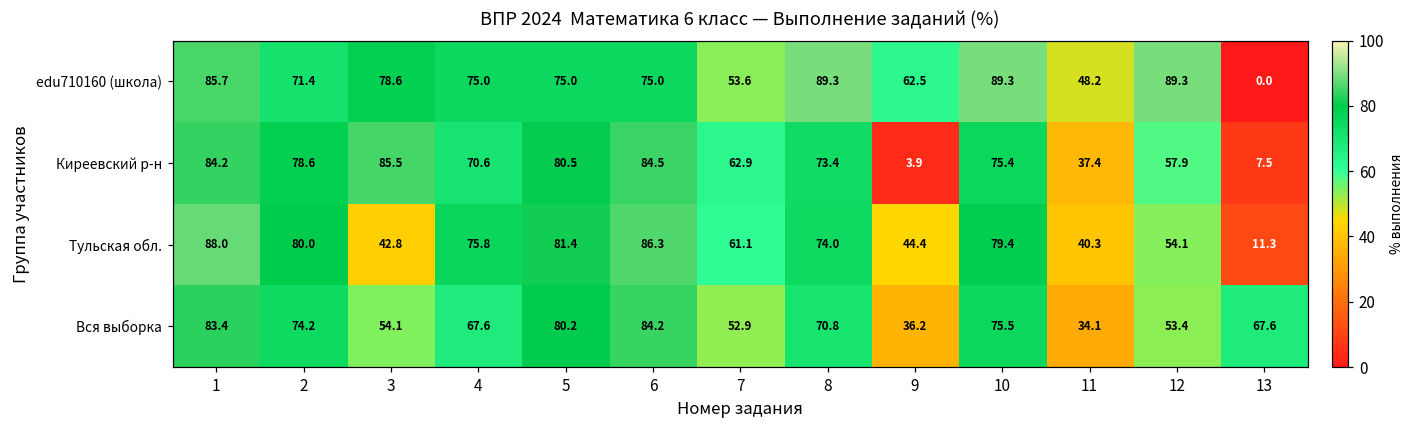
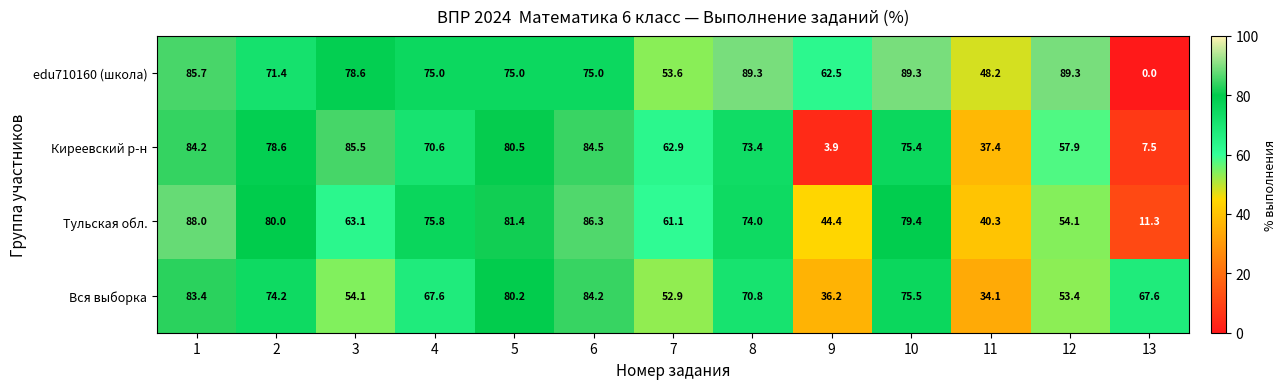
Тульская обл., 3: 42.8 -> 63.1
